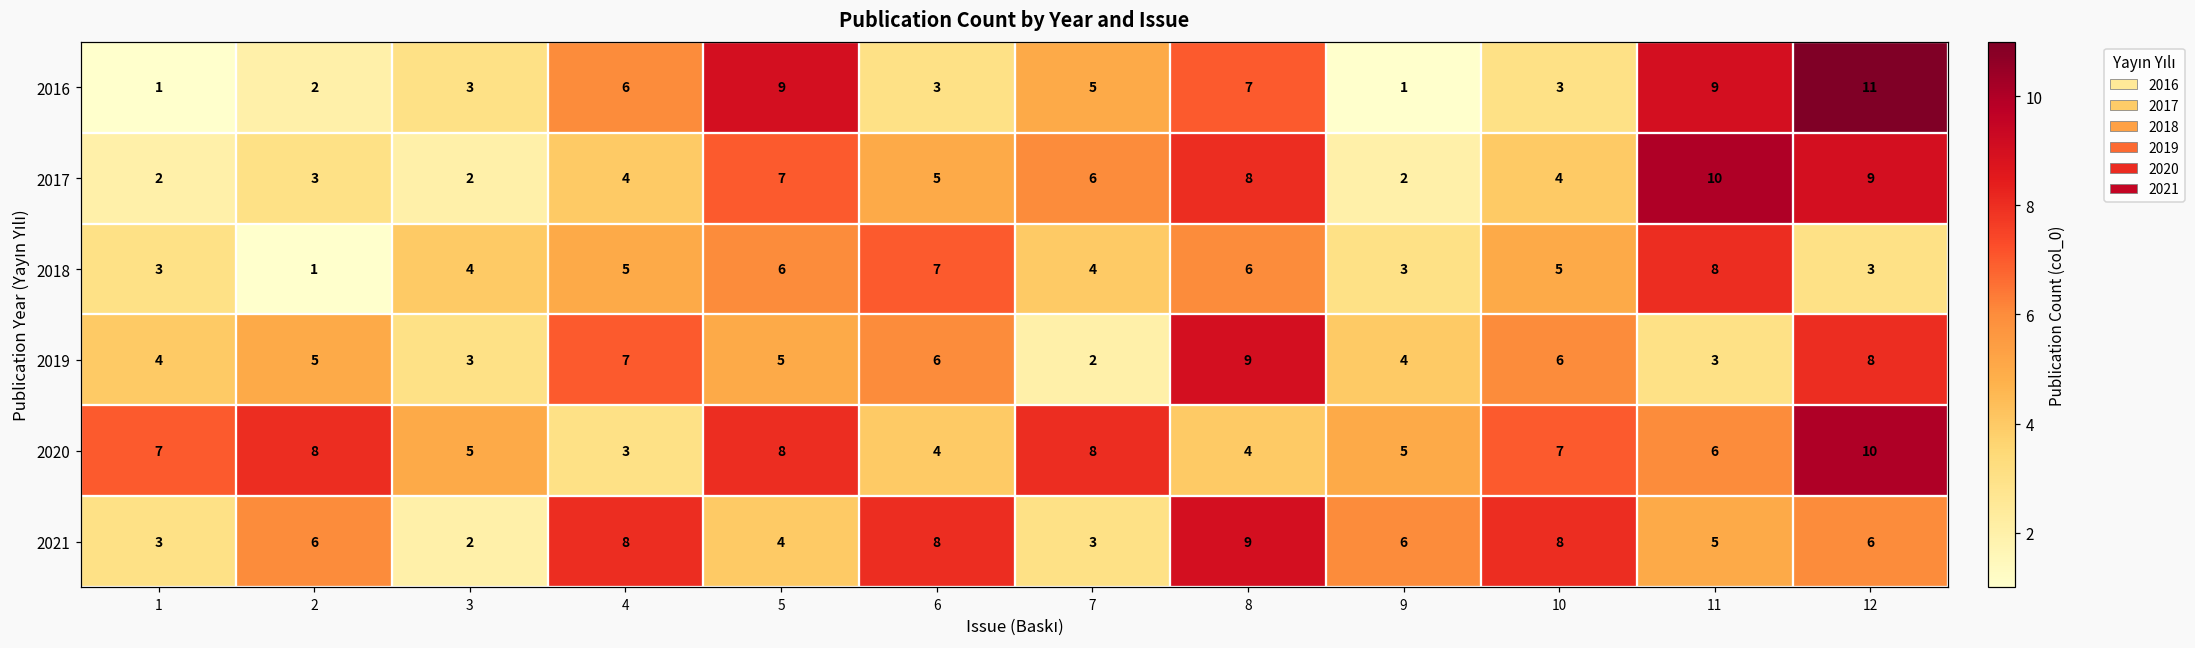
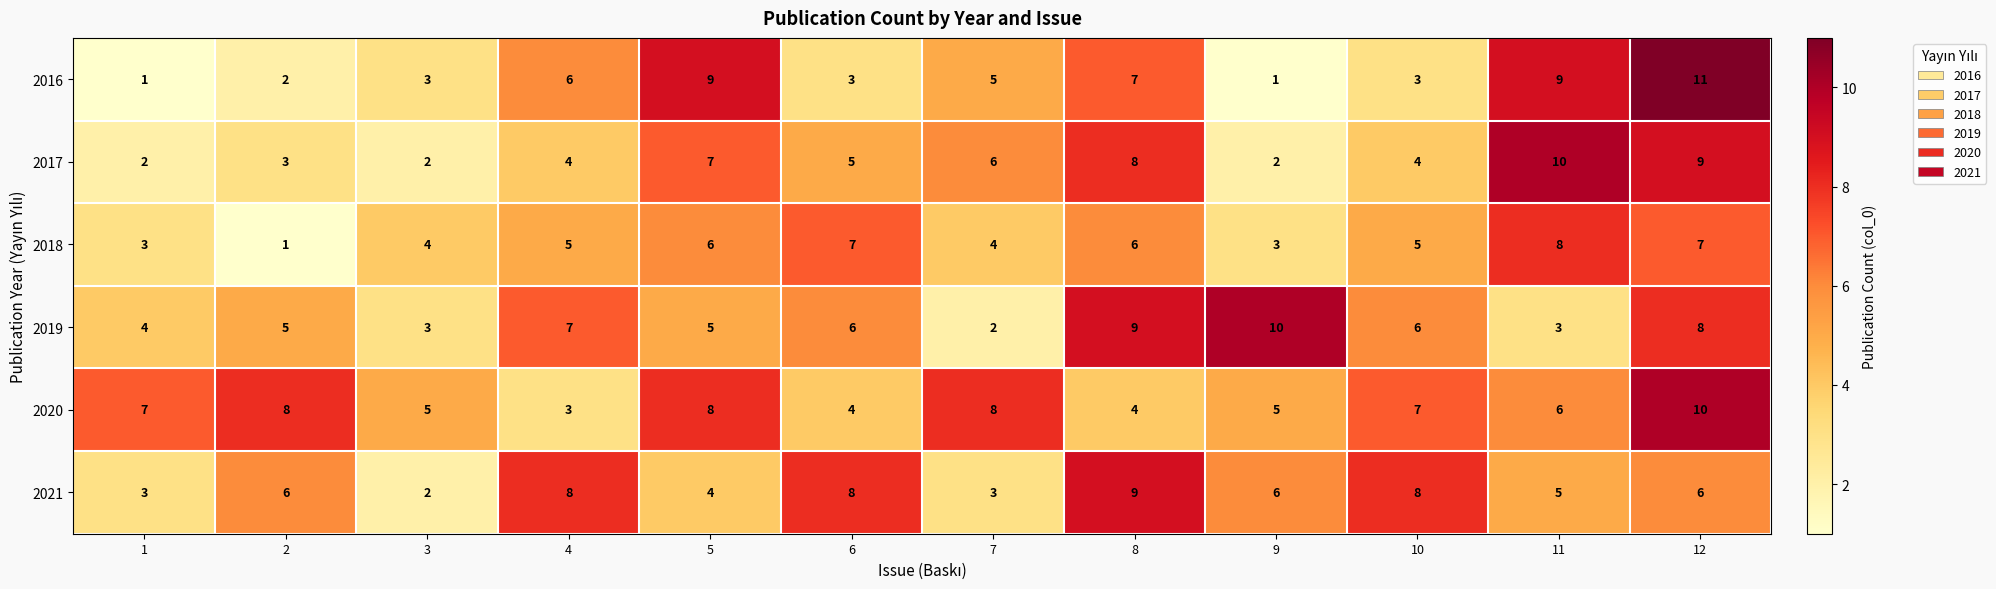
2018, 12: 3 -> 7
2019, 9: 4 -> 10
